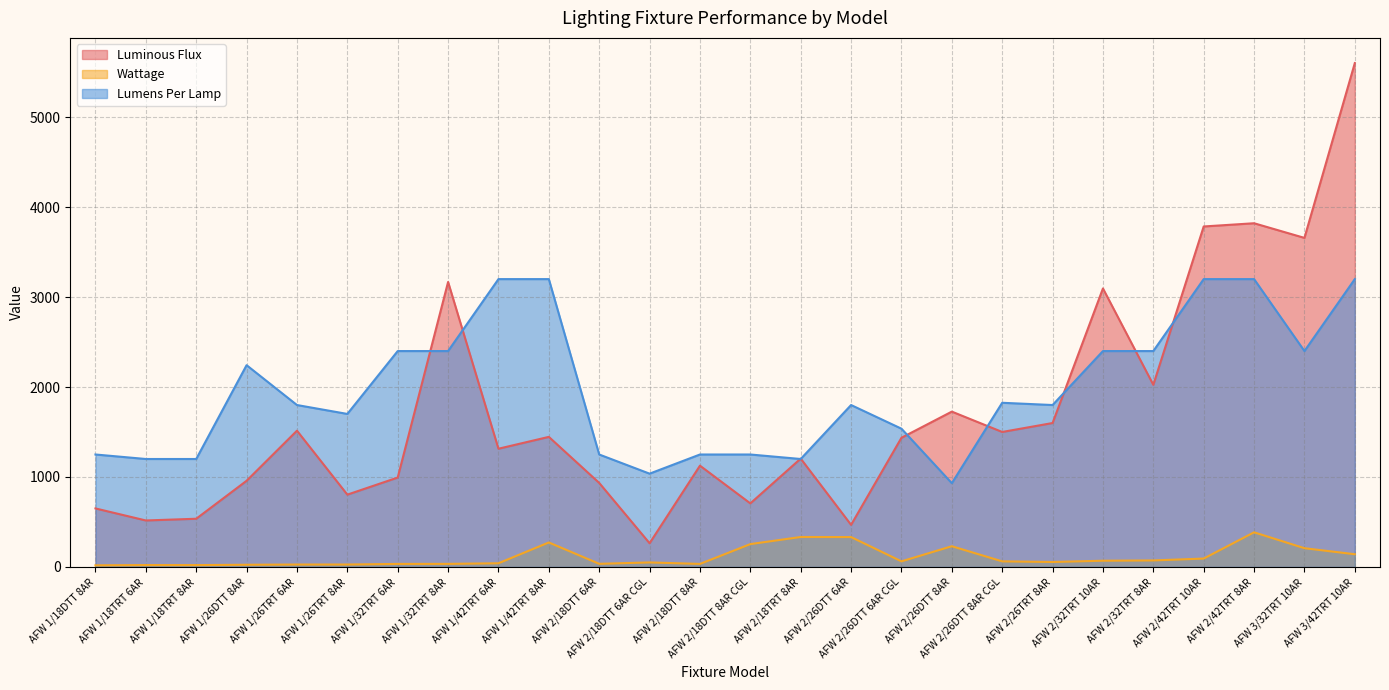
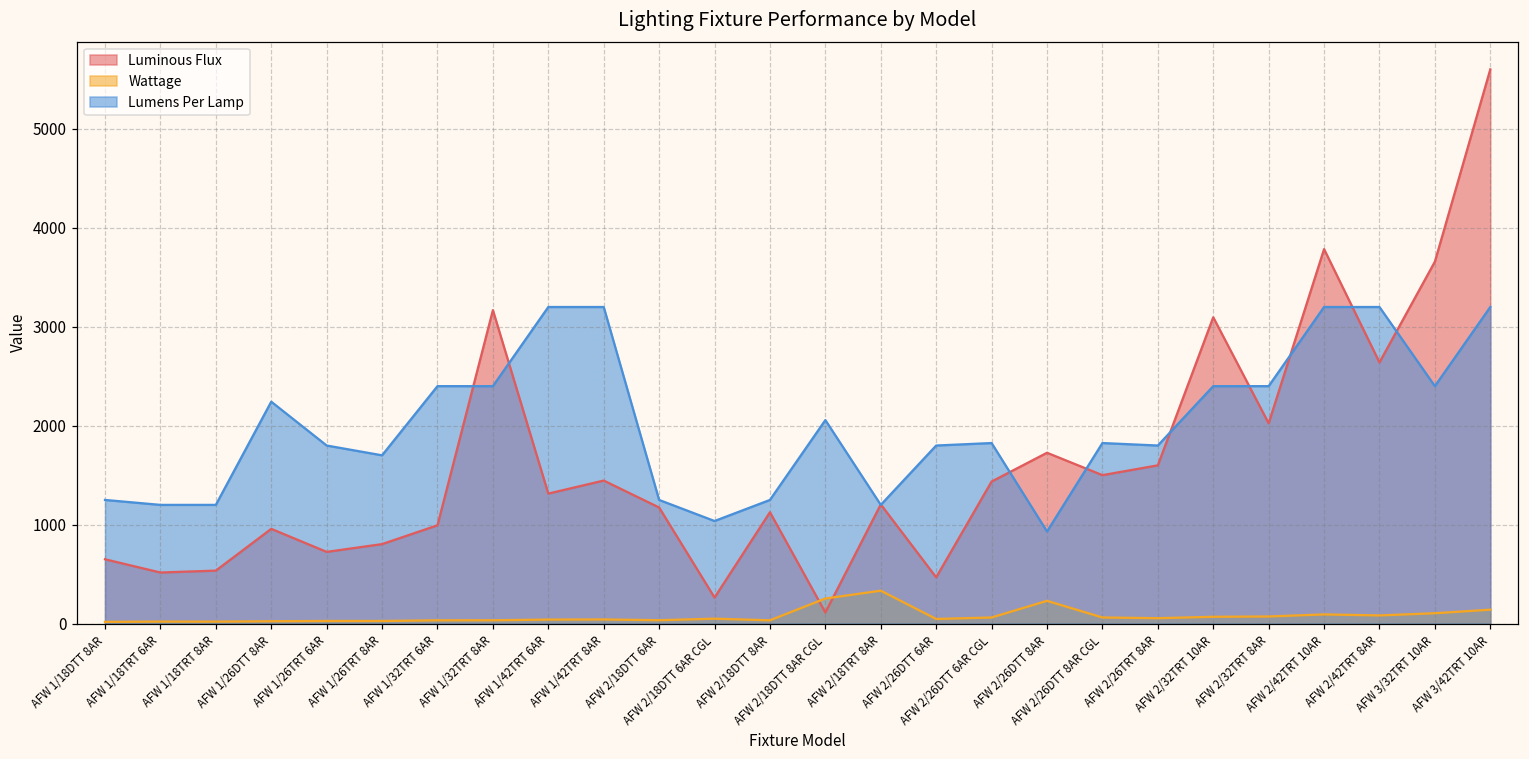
Luminous Flux, AFW 1/26TRT 6AR: 1500 -> 700
Wattage, AFW 1/42TRT 8AR: 300 -> 0
Luminous Flux, AFW 2/18DTT 6AR: 900 -> 1200
Luminous Flux, AFW 2/18DTT 8AR CGL: 700 -> 100
Lumens Per Lamp, AFW 2/18DTT 8AR CGL: 1300 -> 2100
Wattage, AFW 2/26DTT 6AR: 300 -> 0
Lumens Per Lamp, AFW 2/26DTT 6AR CGL: 1500 -> 1800
Luminous Flux, AFW 2/42TRT 8AR: 3800 -> 2600
Wattage, AFW 2/42TRT 8AR: 400 -> 100
Wattage, AFW 3/32TRT 10AR: 200 -> 100
